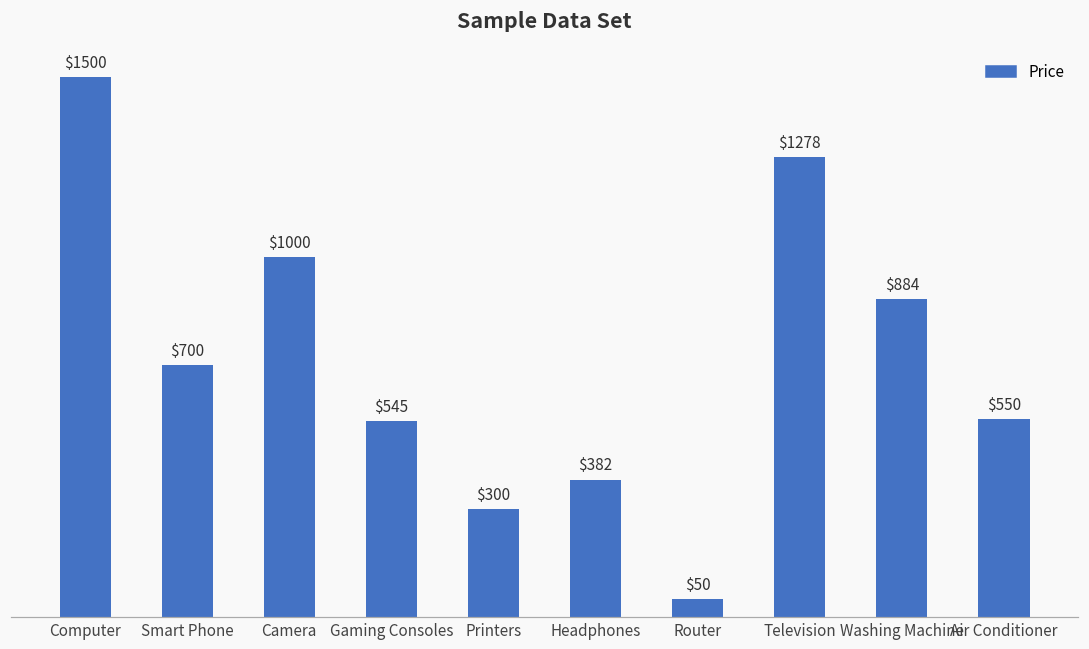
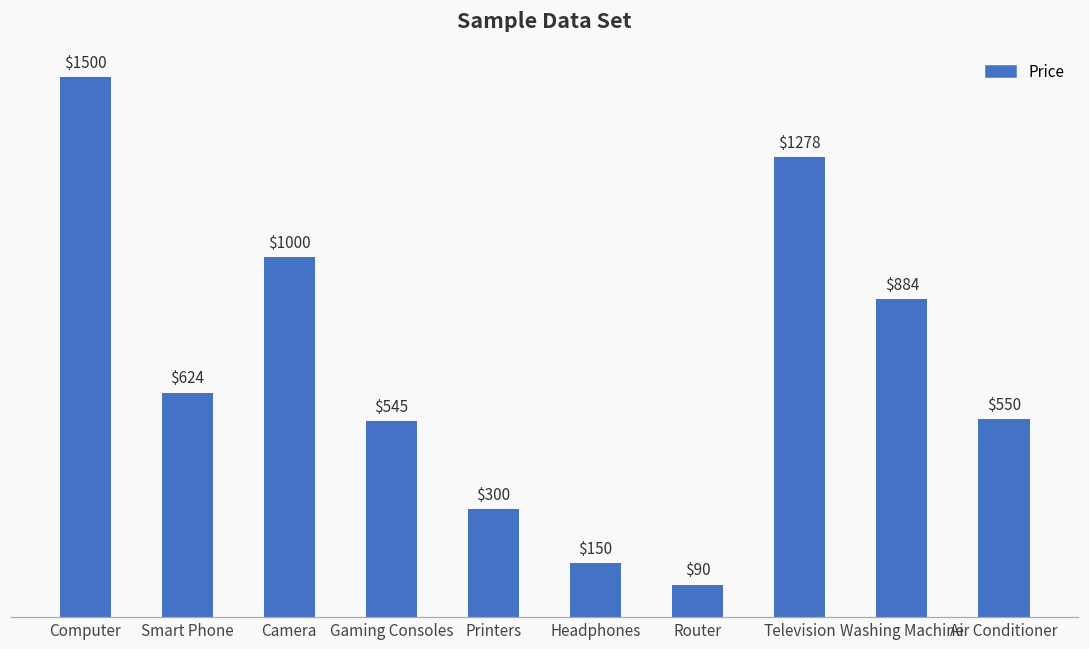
Smart Phone: $700 -> $624
Headphones: $382 -> $150
Router: $50 -> $90
